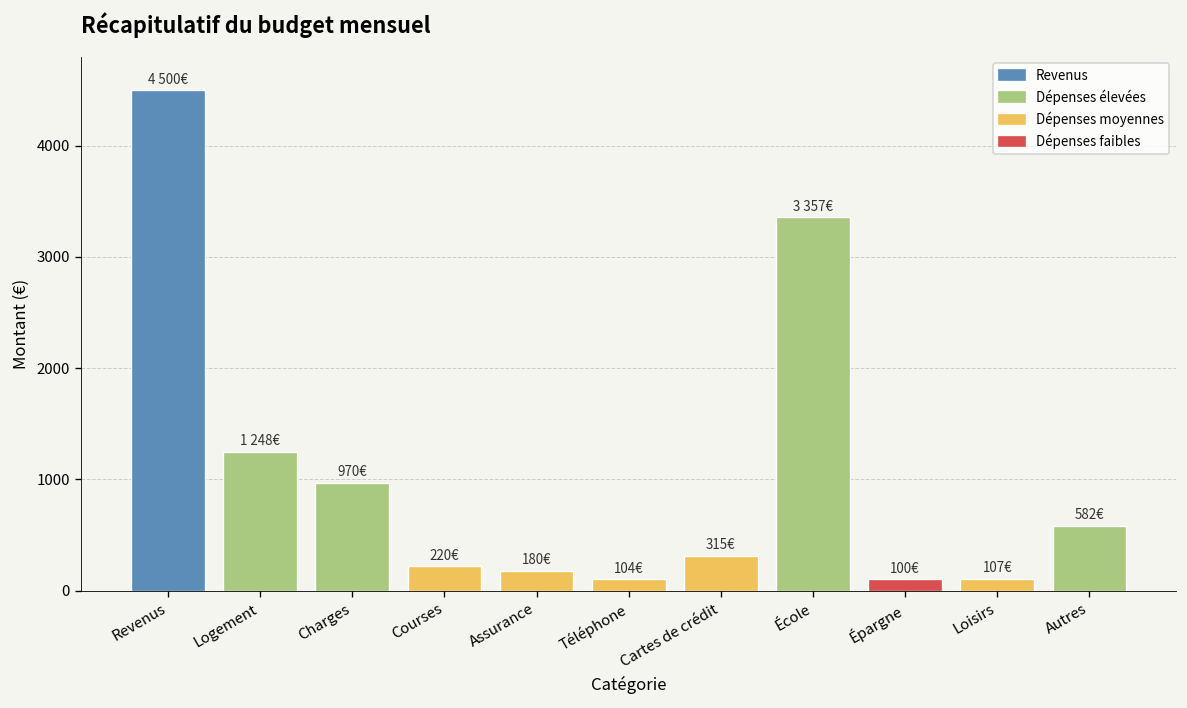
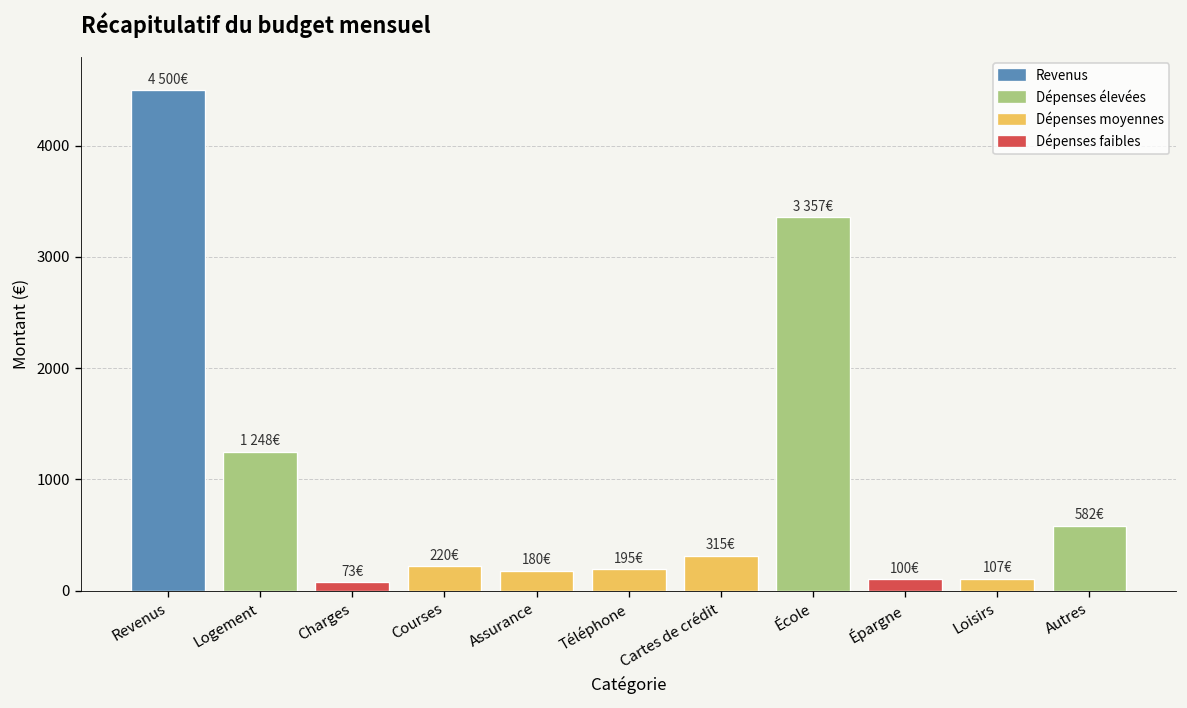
Charges: 970€ -> 73€
Téléphone: 104€ -> 195€
